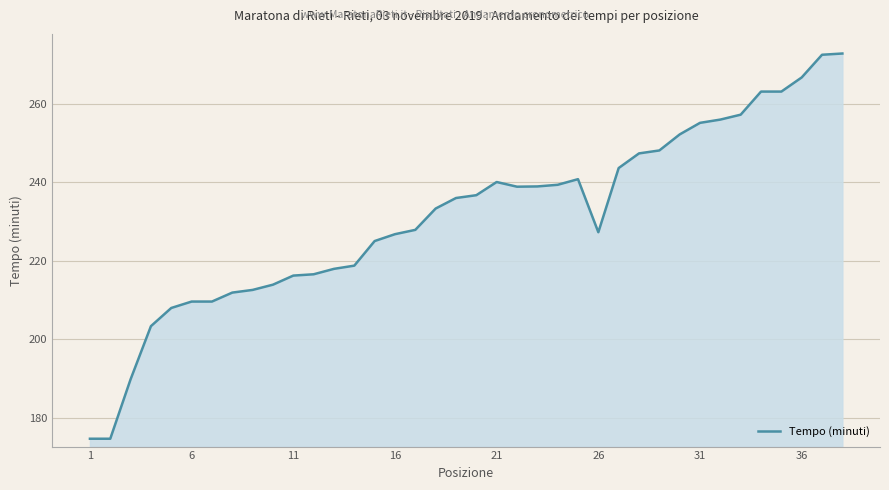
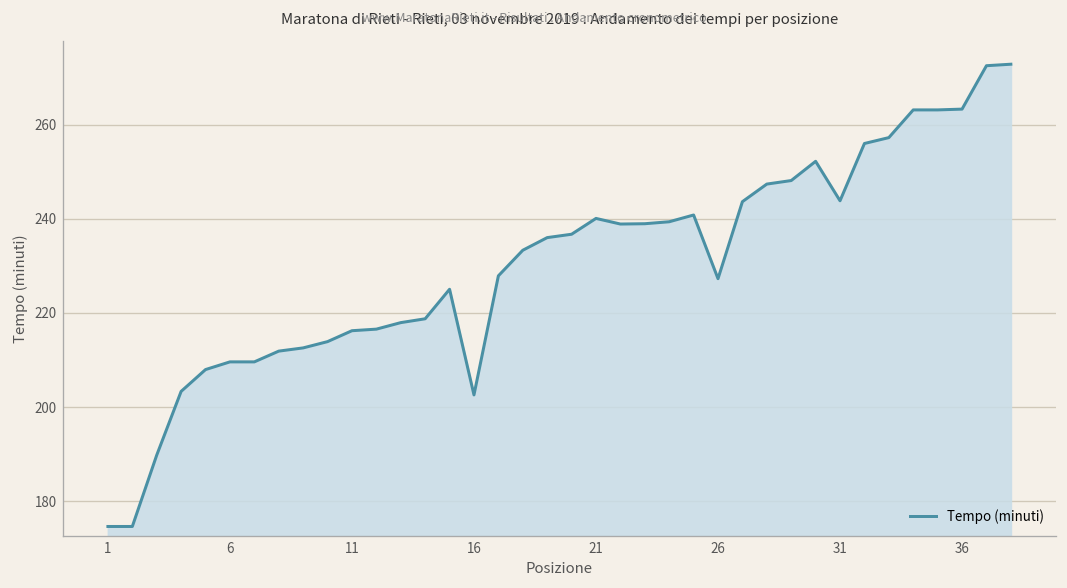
16: 227 -> 203
31: 255 -> 244
36: 267 -> 263
